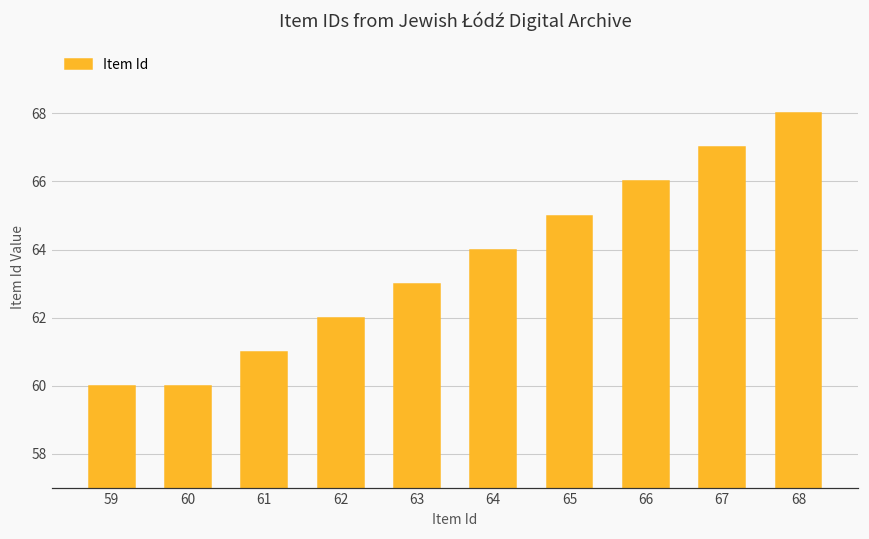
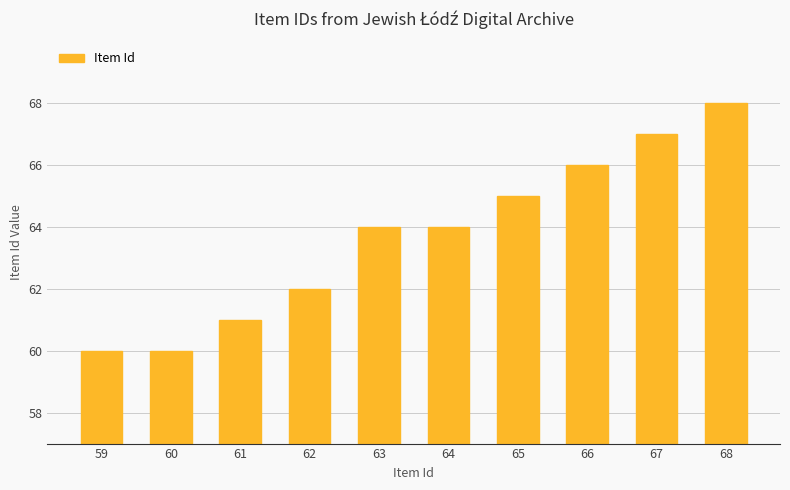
63: 63 -> 64
